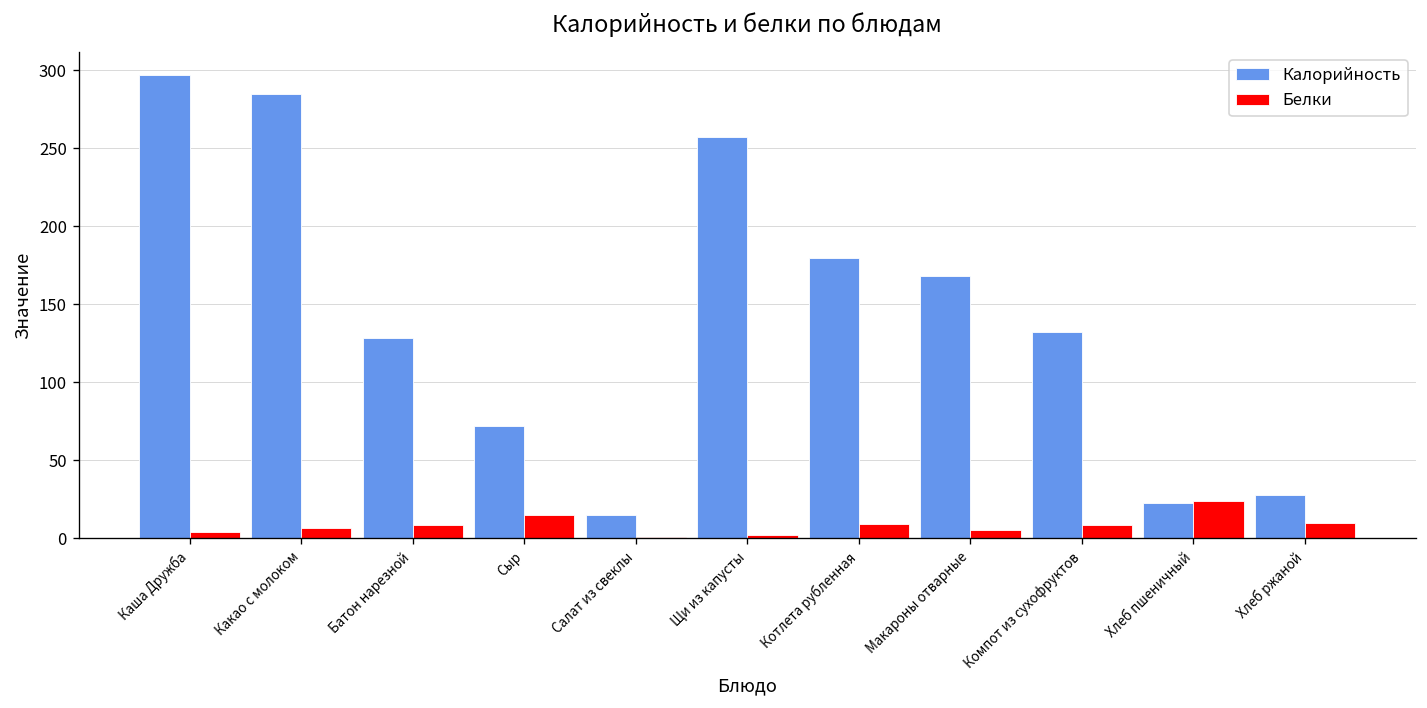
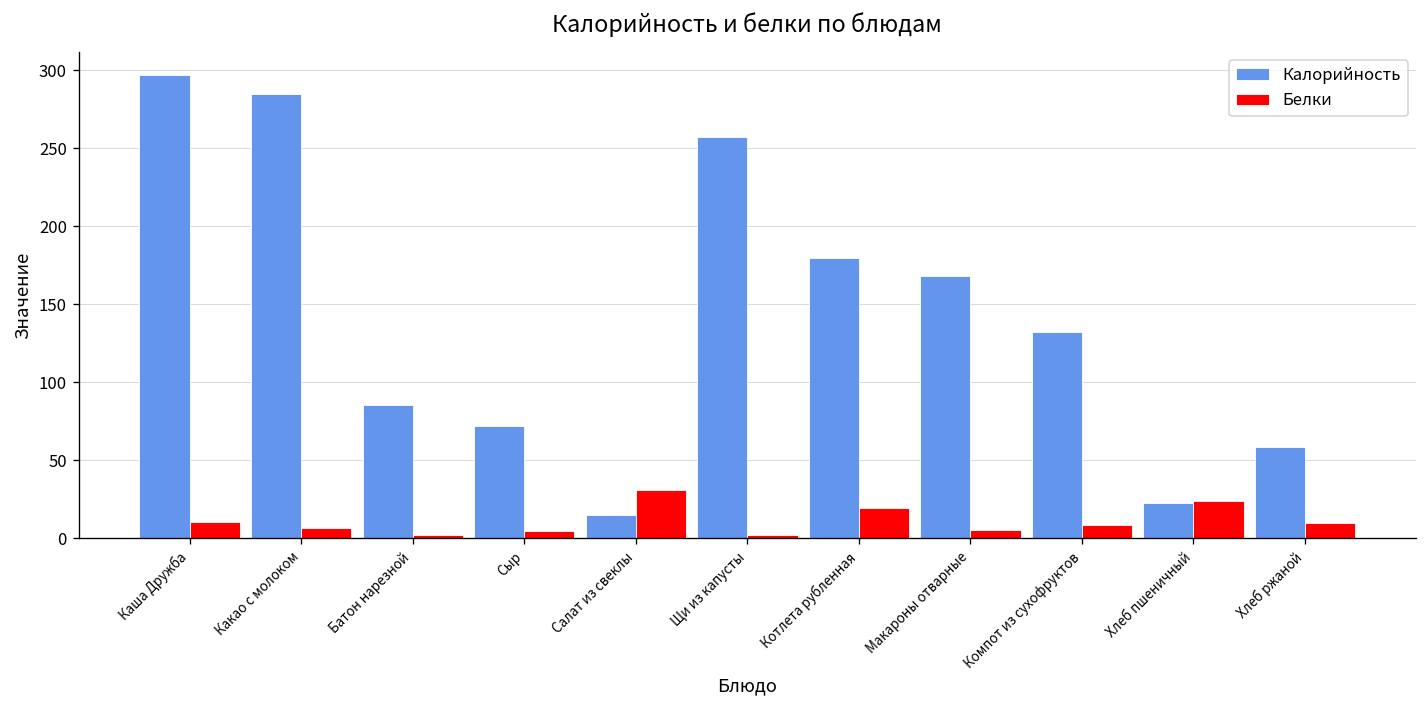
Белки, Каша Дружба: 4 -> 11
Калорийность, Батон нарезной: 129 -> 86
Белки, Батон нарезной: 9 -> 2
Белки, Сыр: 15 -> 5
Белки, Салат из свеклы: 1 -> 31
Белки, Котлета рубленная: 9 -> 19
Калорийность, Хлеб ржаной: 28 -> 59
